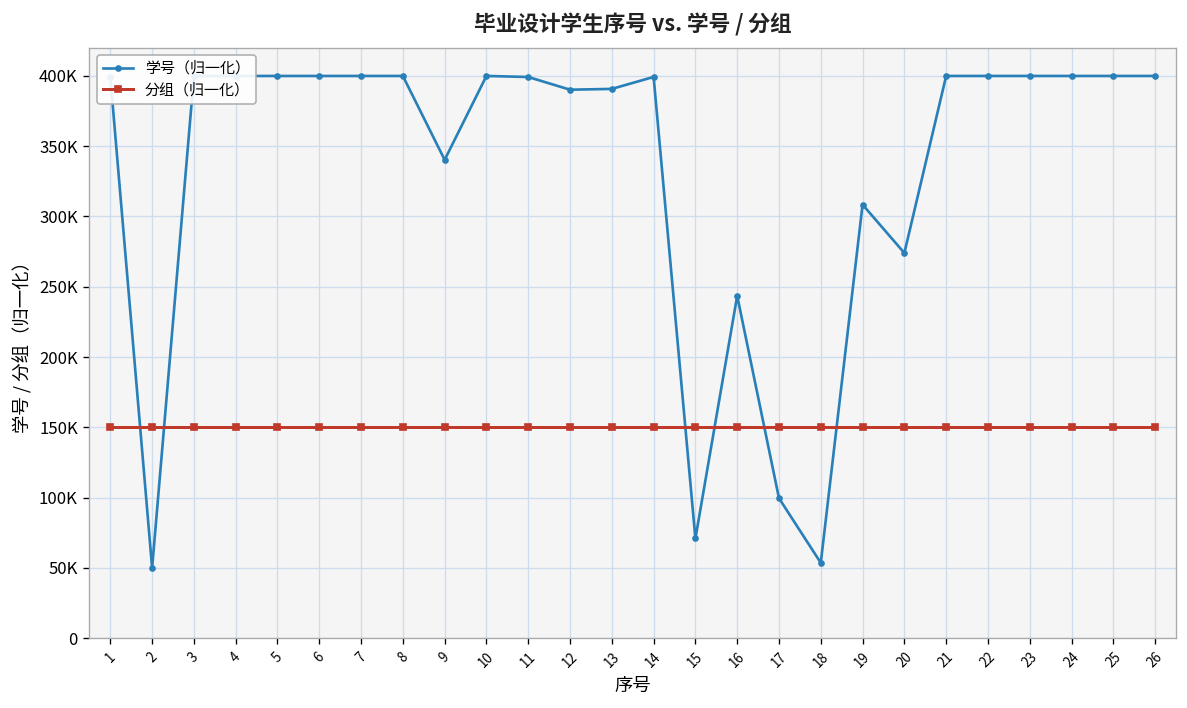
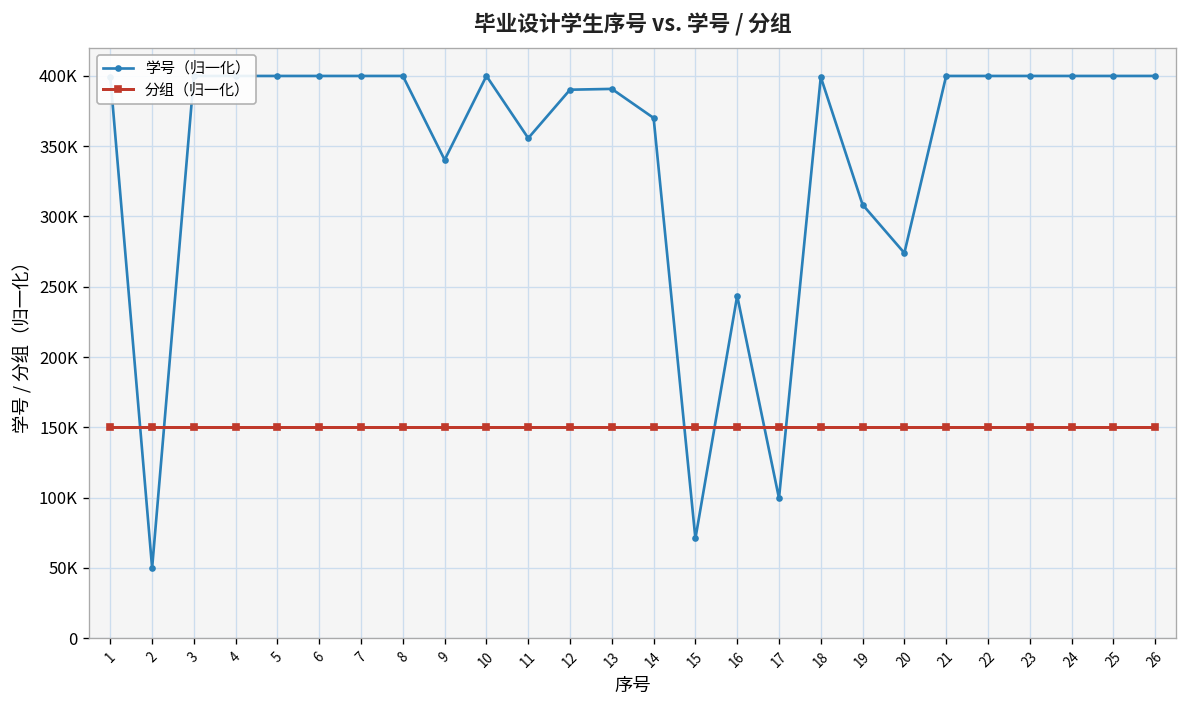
学号（归一化）, 11: 399000 -> 356000
学号（归一化）, 14: 399000 -> 370000
学号（归一化）, 18: 54000 -> 399000
